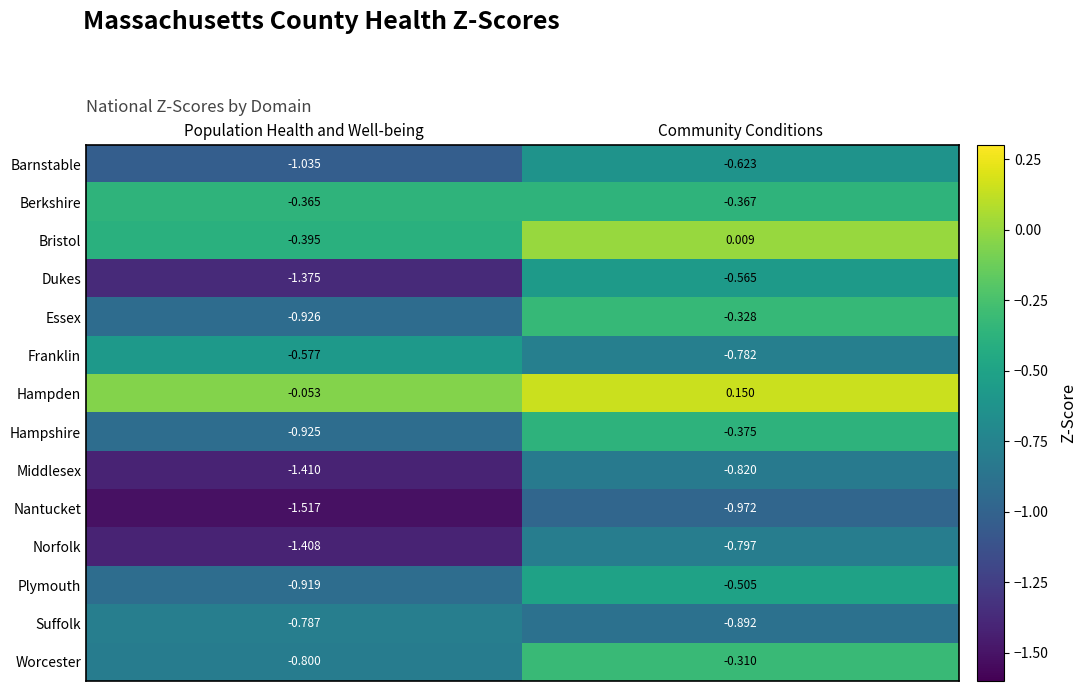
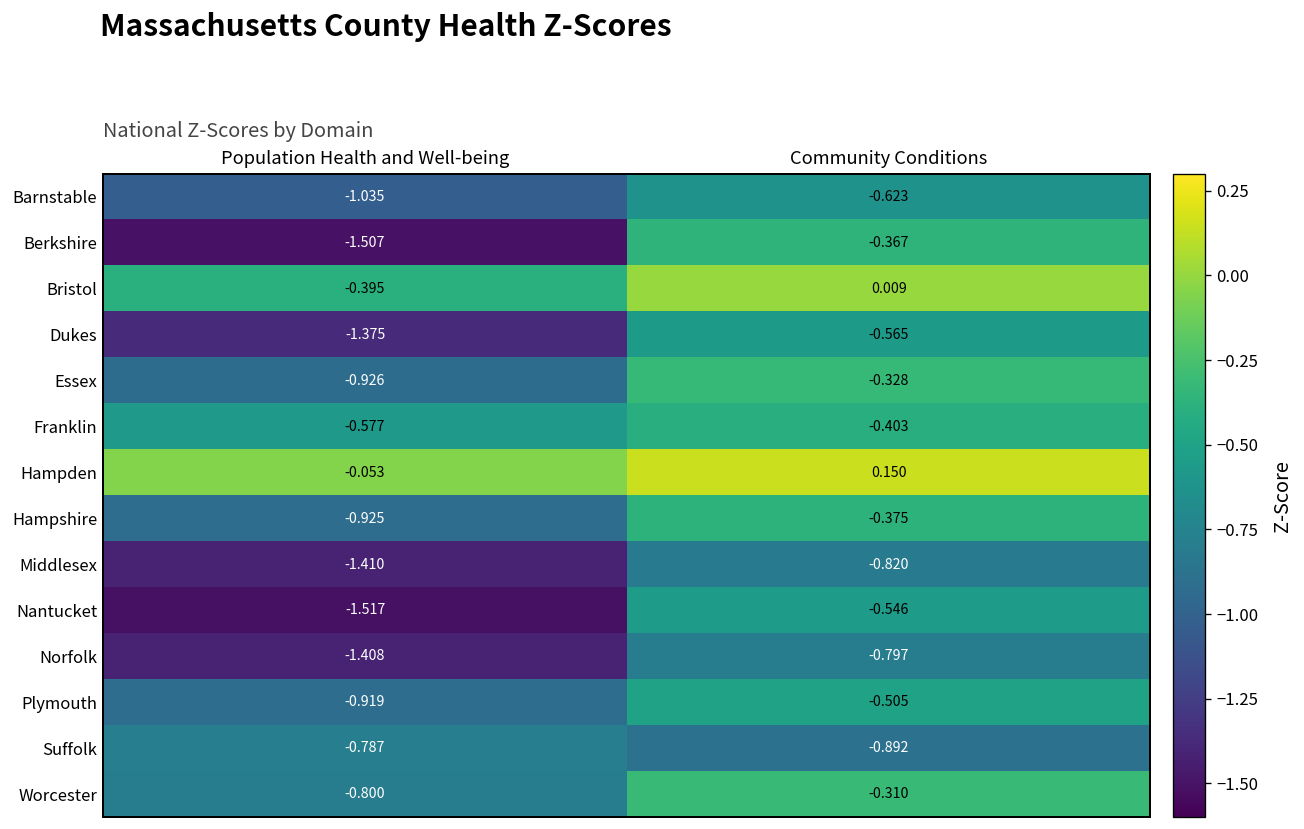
Berkshire, Population Health and Well-being: -0.365 -> -1.507
Franklin, Community Conditions: -0.782 -> -0.403
Nantucket, Community Conditions: -0.972 -> -0.546
